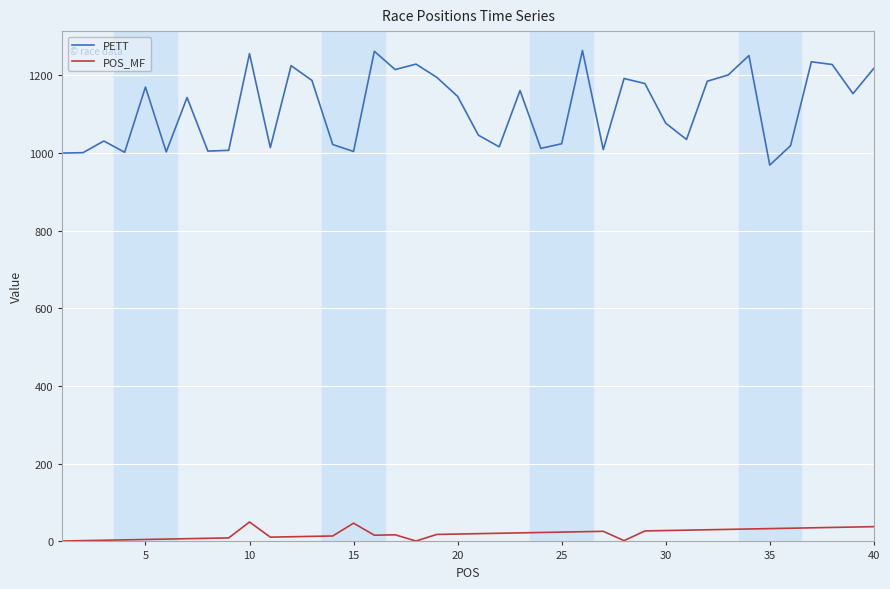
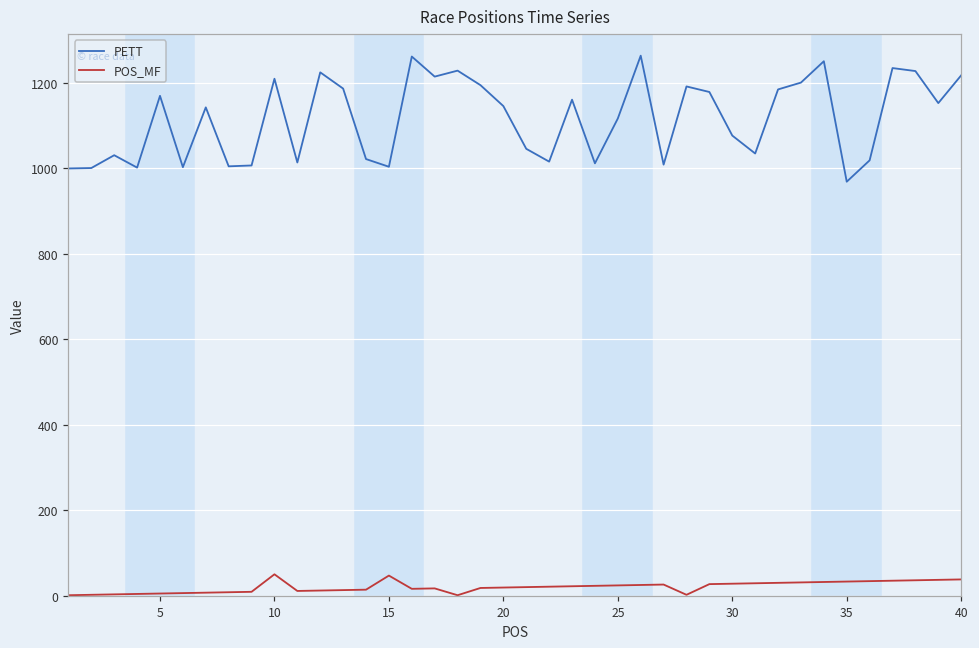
PETT, 10: 1260 -> 1210
PETT, 25: 1020 -> 1120
